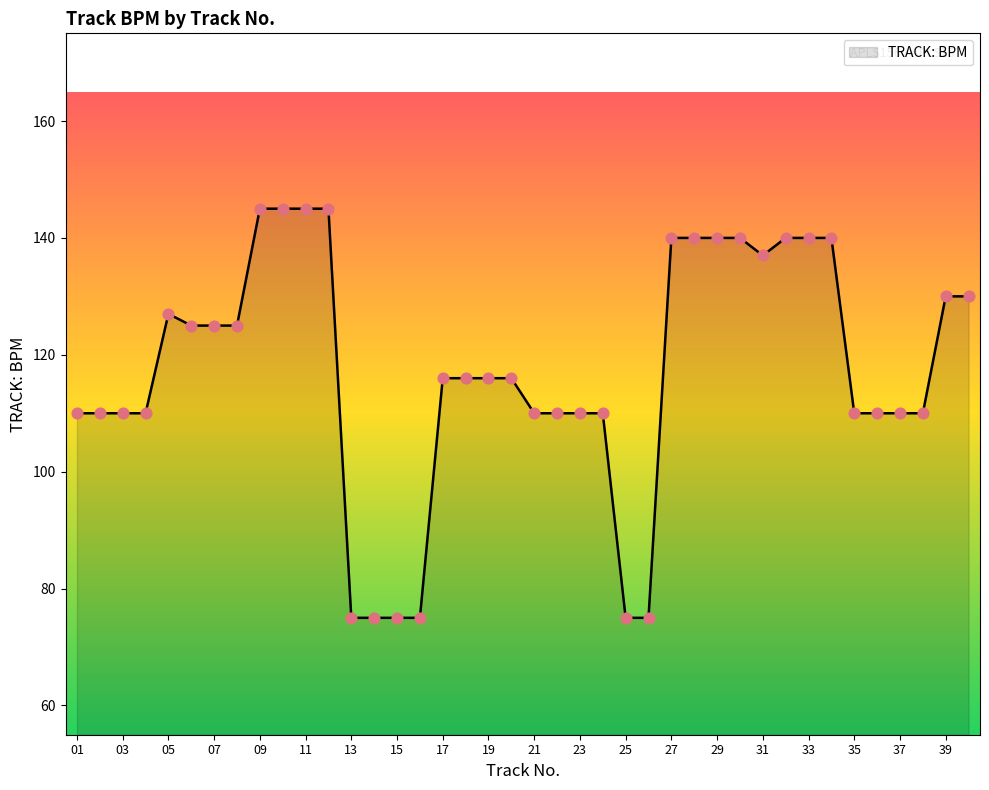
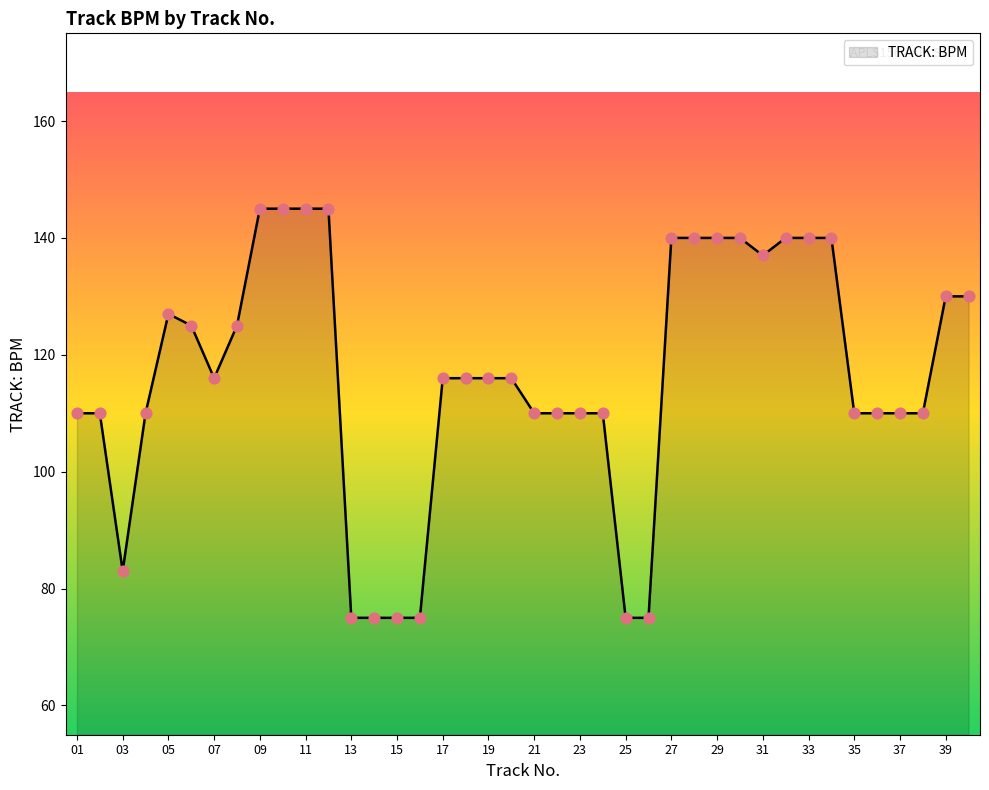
03: 110 -> 83
07: 125 -> 116
